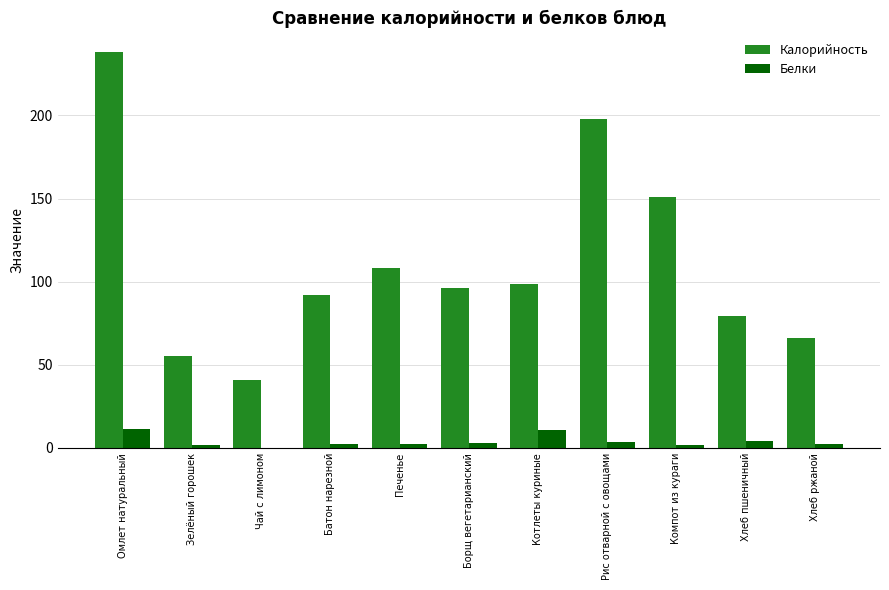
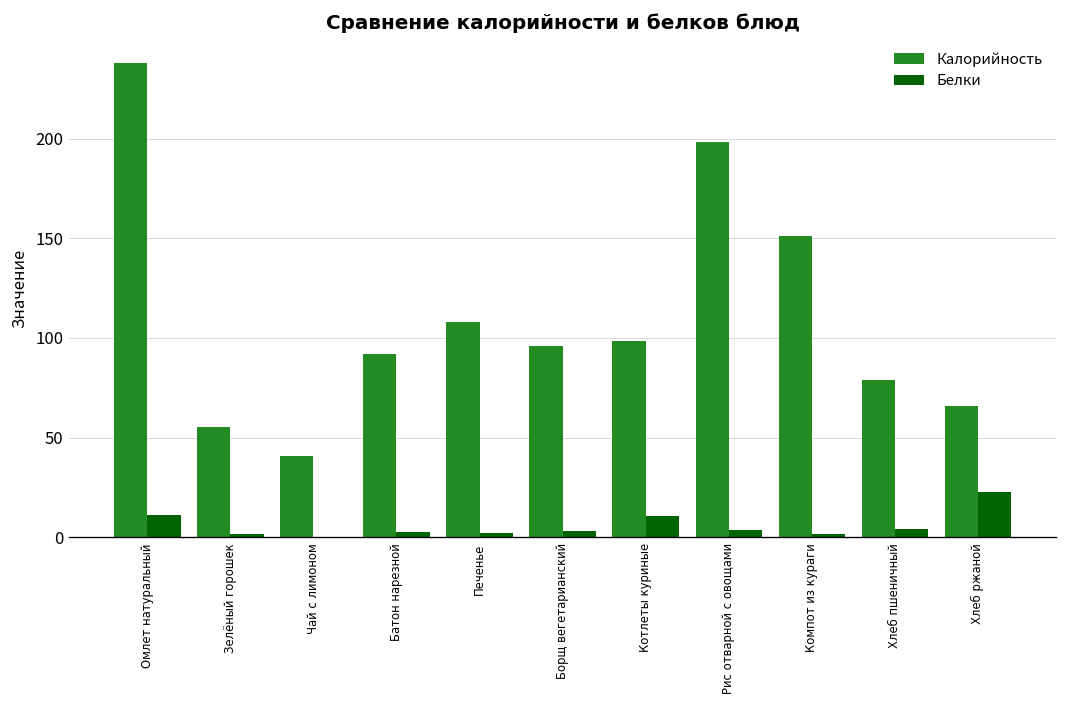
Белки, Хлеб ржаной: 2 -> 23
